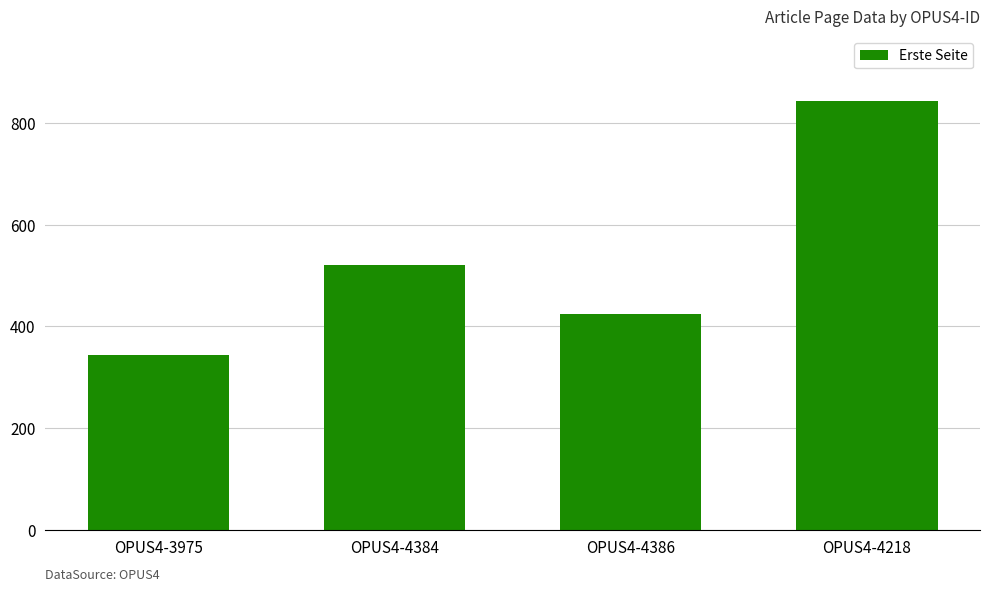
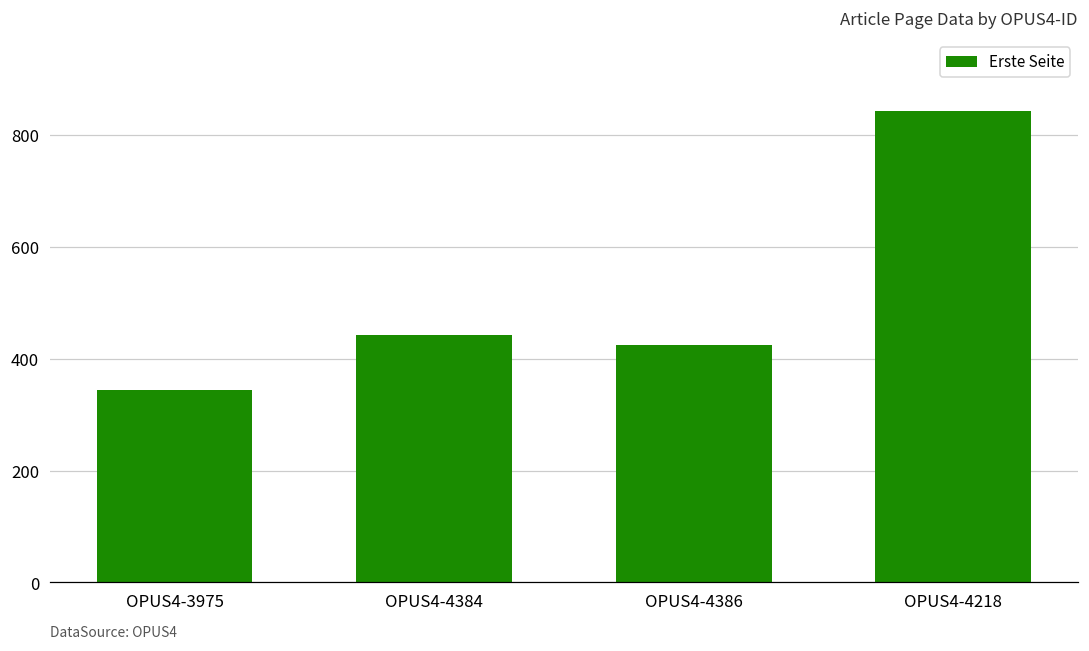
OPUS4-4384: 520 -> 440
